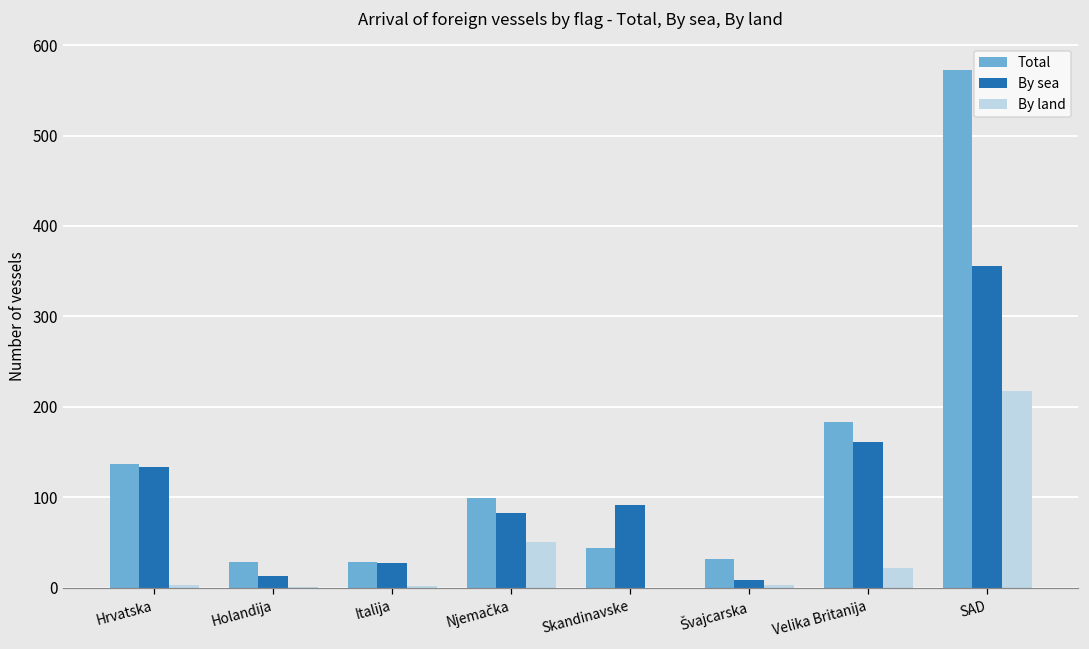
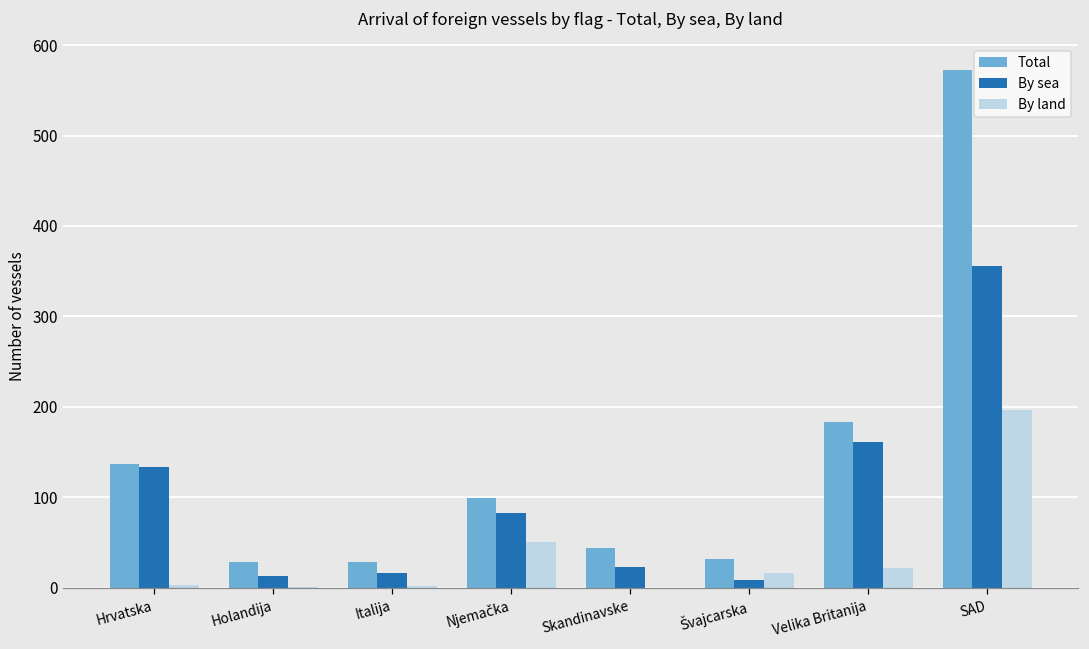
By sea, Italija: 30 -> 20
By sea, Skandinavske: 90 -> 20
By land, Švajcarska: 0 -> 20
By land, SAD: 220 -> 200
